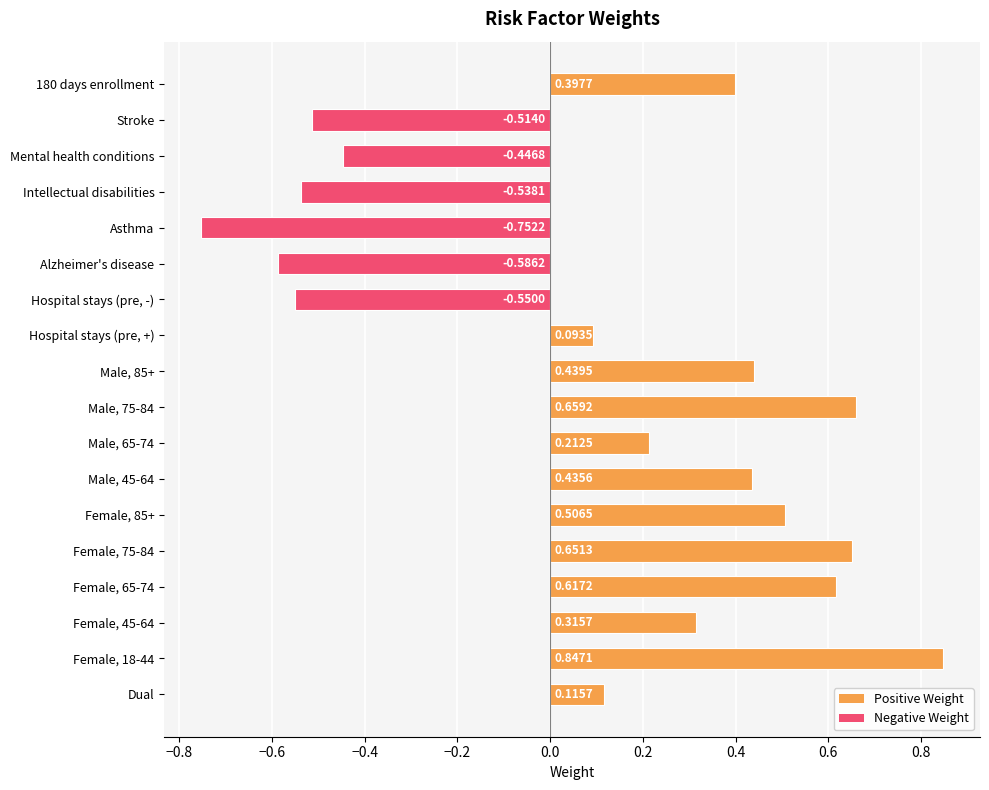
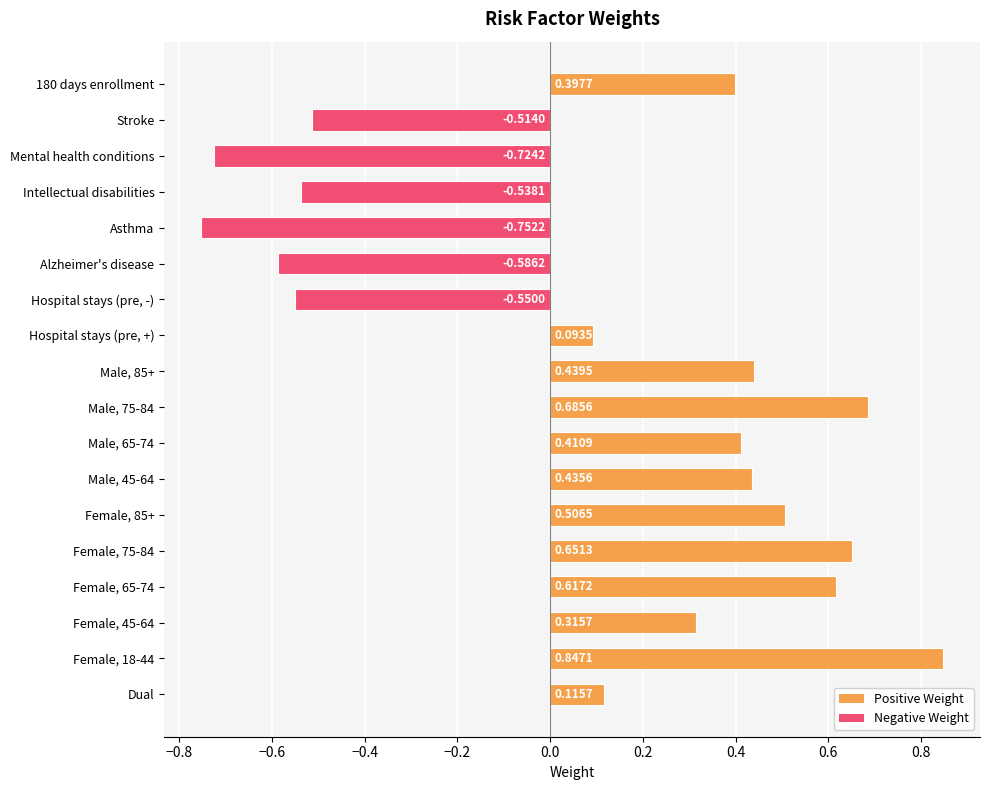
Mental health conditions: -0.4468 -> -0.7242
Male, 75-84: 0.6592 -> 0.6856
Male, 65-74: 0.2125 -> 0.4109
